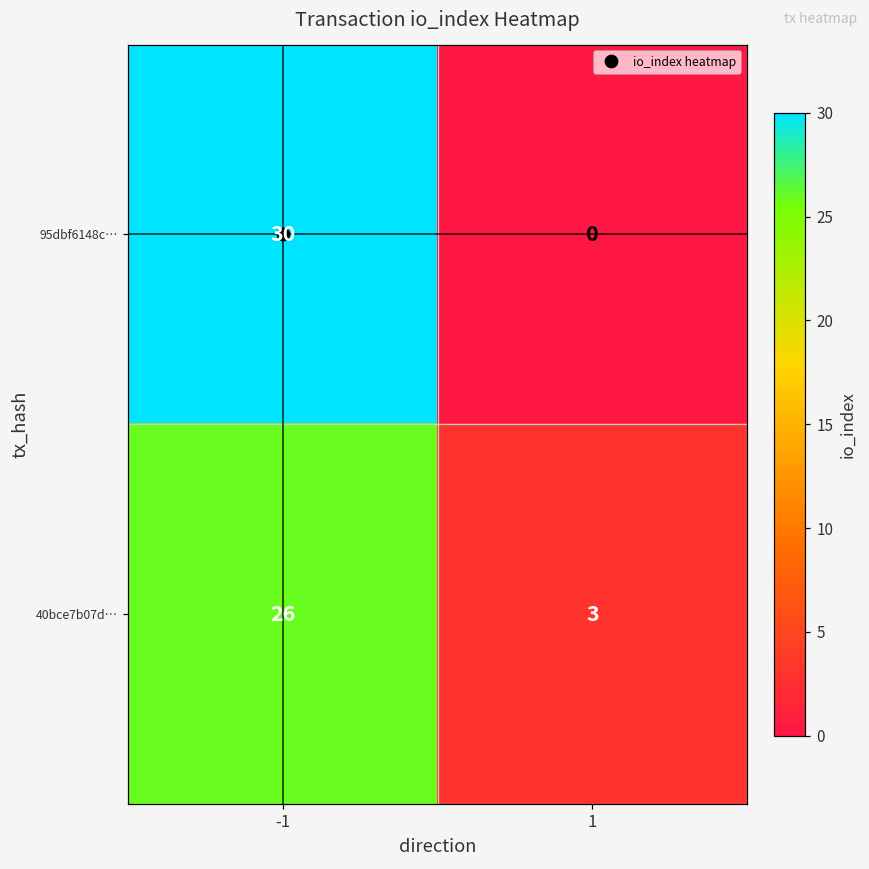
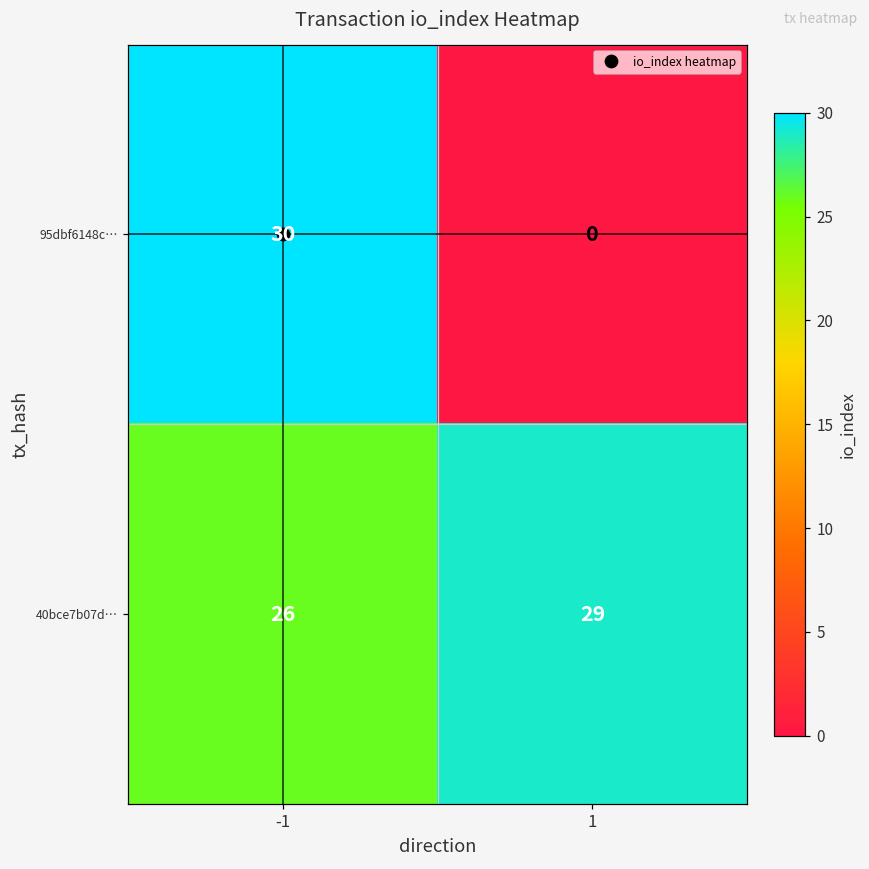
40bce7b07d…, 1: 3 -> 29
